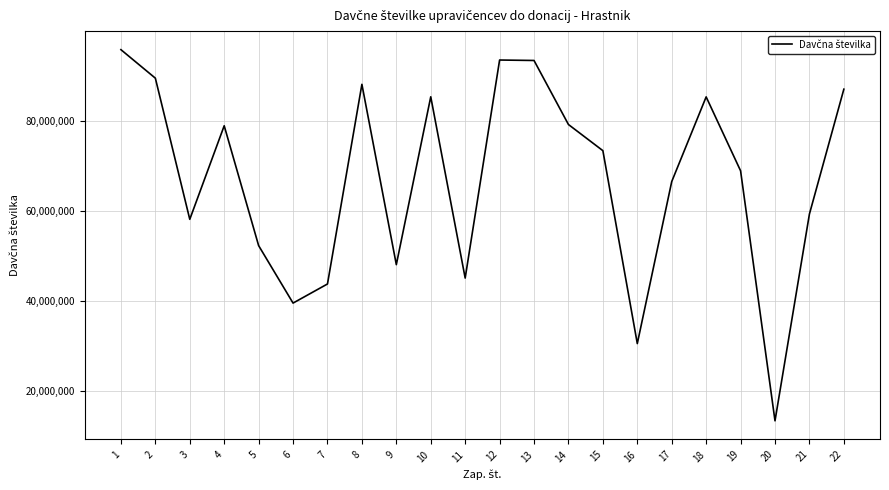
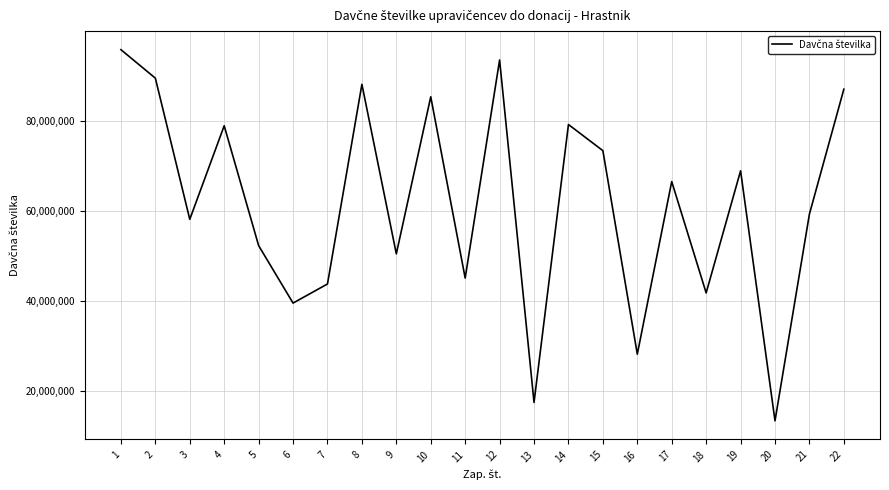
9: 48,000,000 -> 50,000,000
13: 93,000,000 -> 18,000,000
16: 31,000,000 -> 28,000,000
18: 85,000,000 -> 42,000,000
